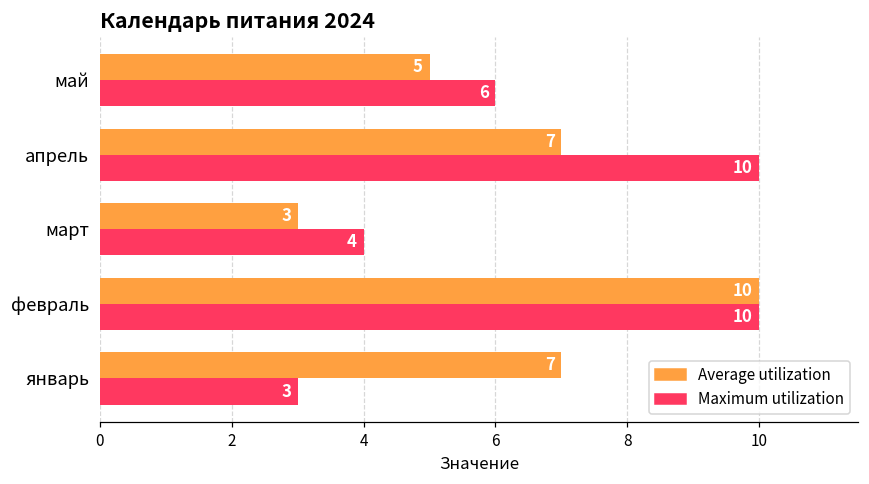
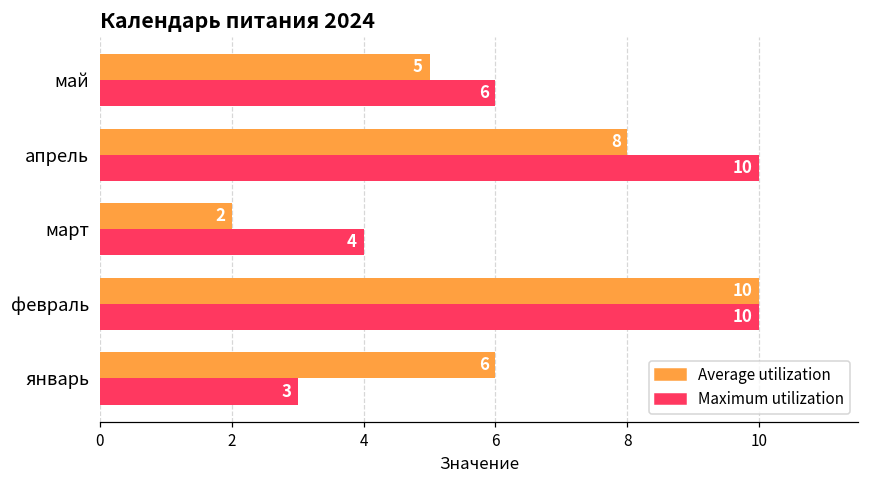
Average utilization, апрель: 7 -> 8
Average utilization, март: 3 -> 2
Average utilization, январь: 7 -> 6
